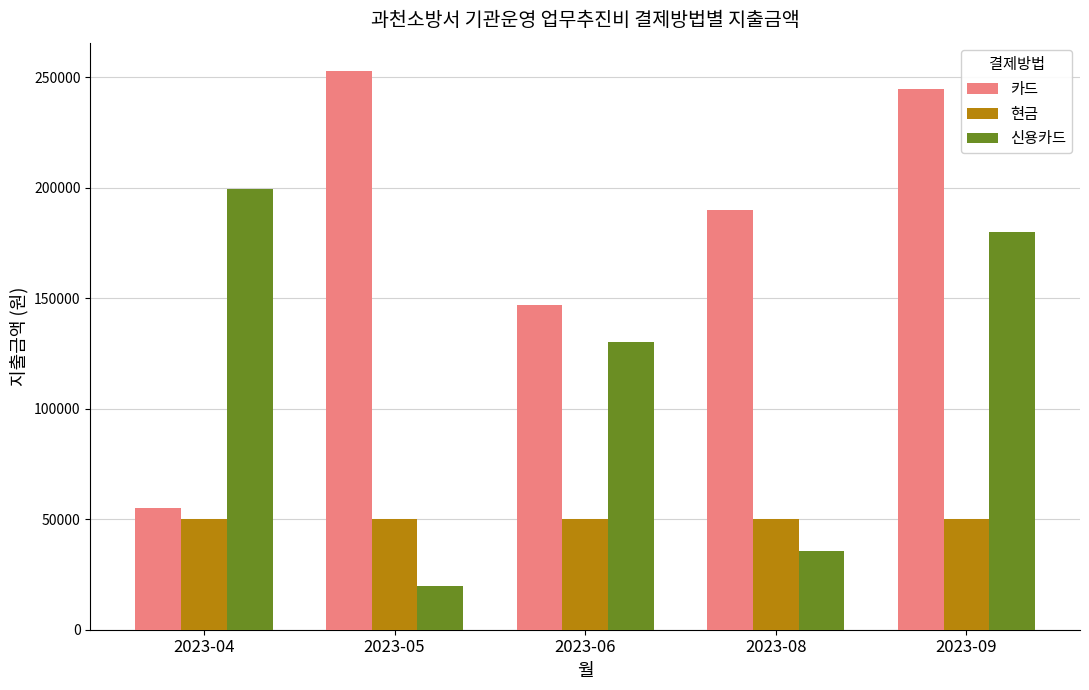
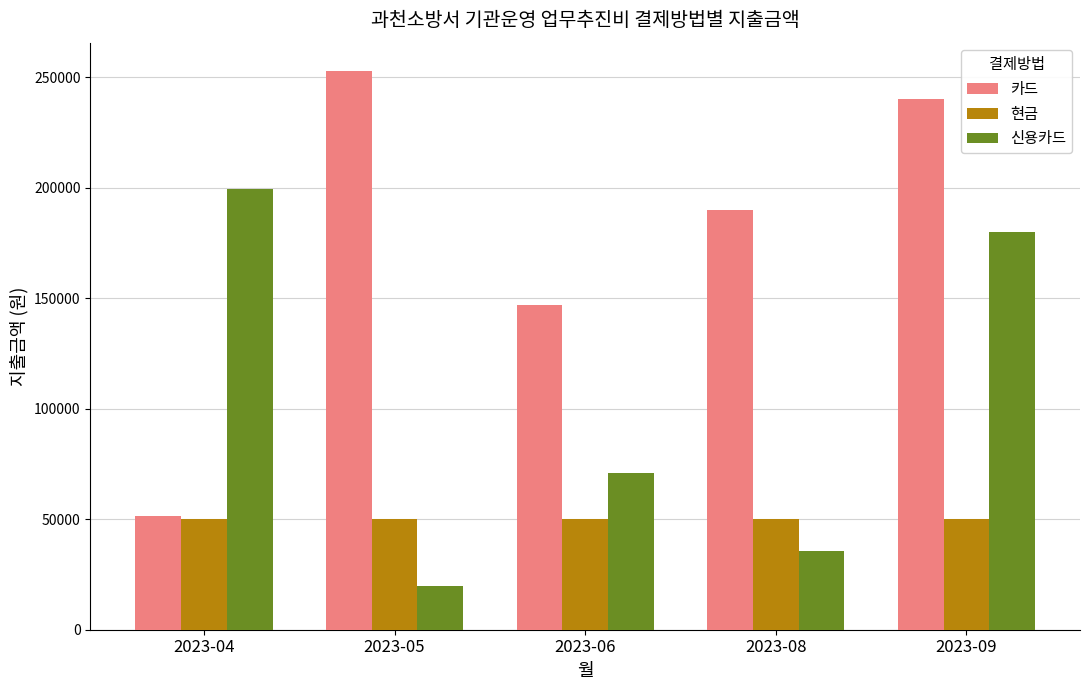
카드, 2023-04: 55000 -> 51000
신용카드, 2023-06: 130000 -> 71000
카드, 2023-09: 245000 -> 240000
